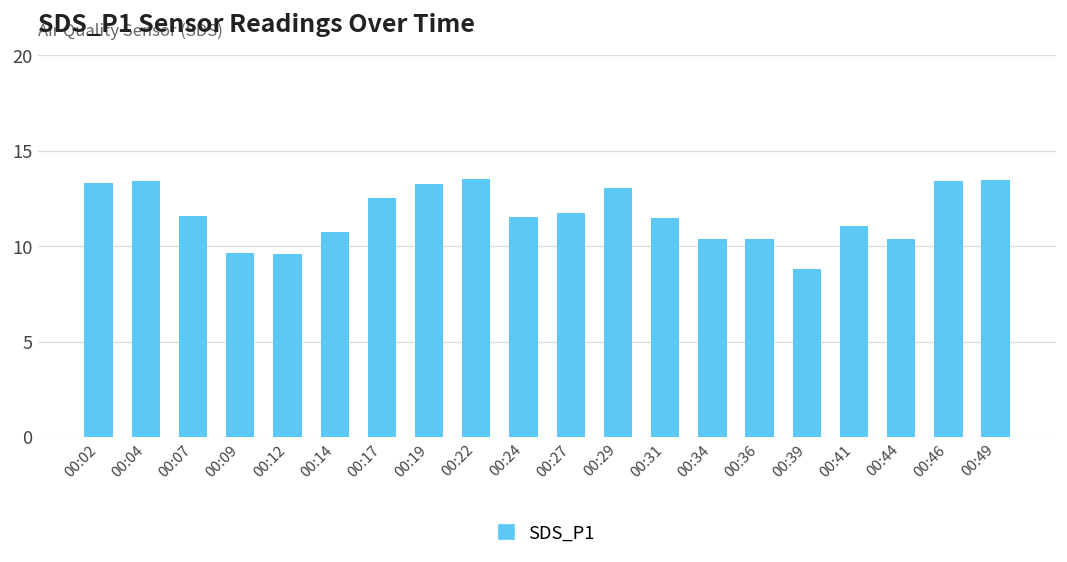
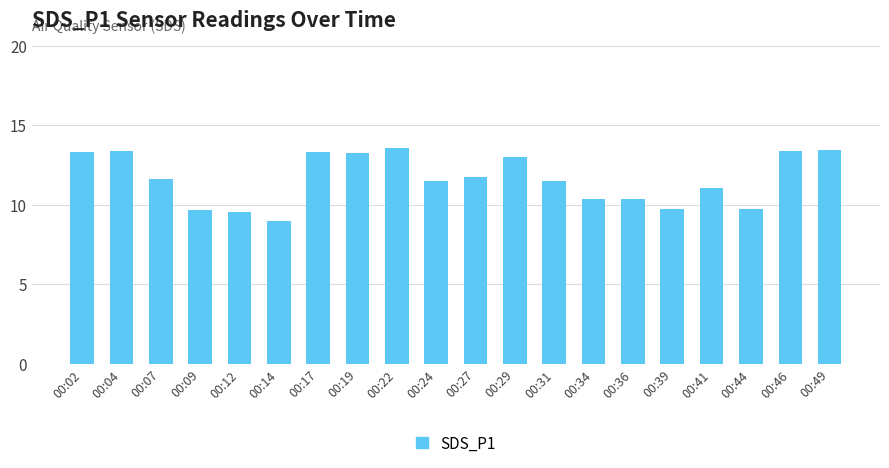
00:14: 10.8 -> 9.0
00:17: 12.6 -> 13.3
00:39: 8.8 -> 9.7
00:44: 10.4 -> 9.7
